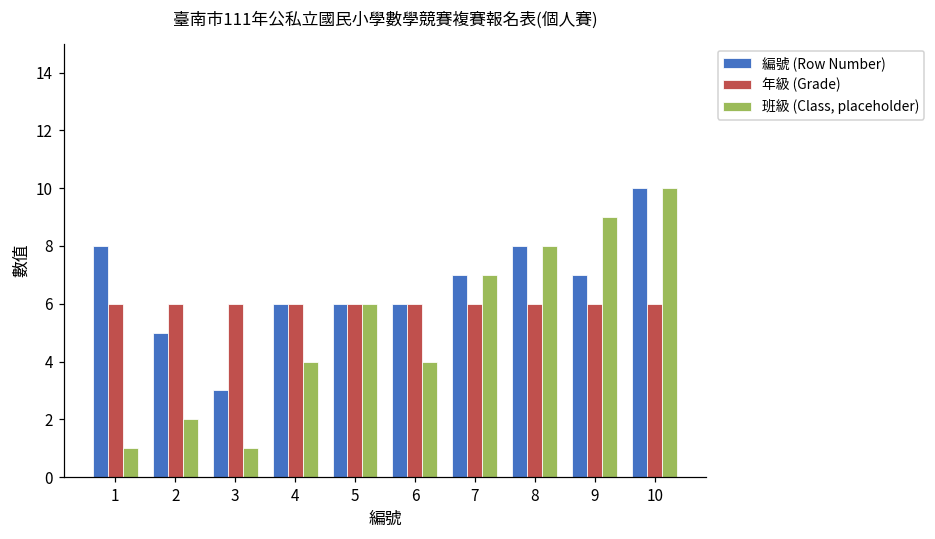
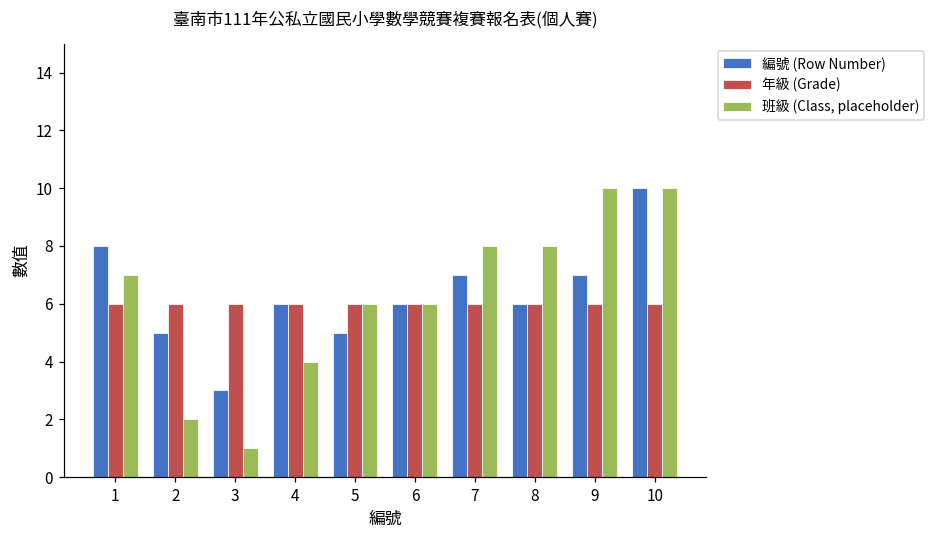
班級 (Class, placeholder), 1: 1 -> 7
編號 (Row Number), 5: 6 -> 5
班級 (Class, placeholder), 6: 4 -> 6
班級 (Class, placeholder), 7: 7 -> 8
編號 (Row Number), 8: 8 -> 6
班級 (Class, placeholder), 9: 9 -> 10
